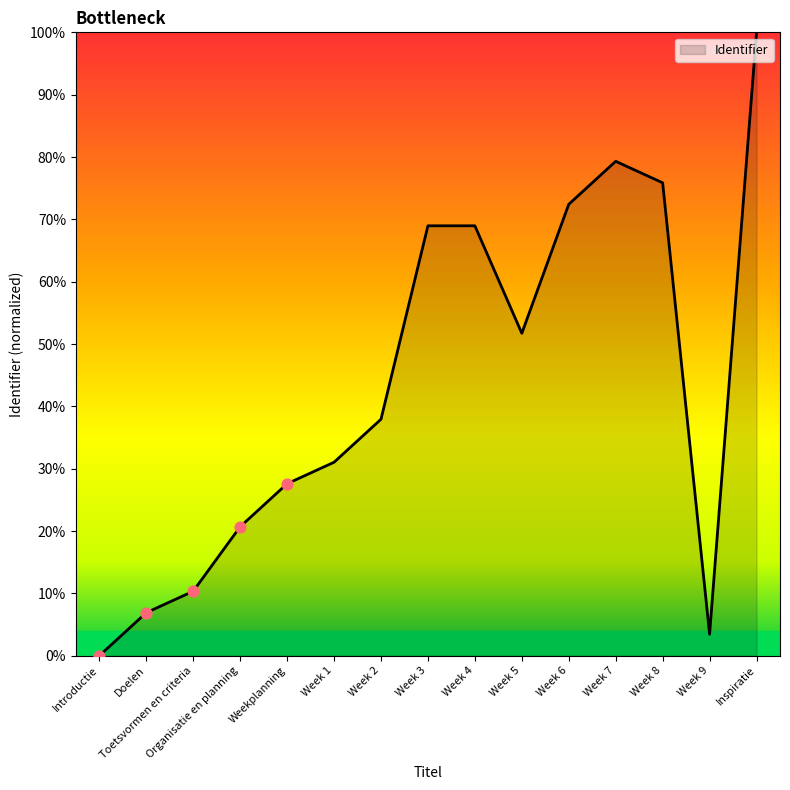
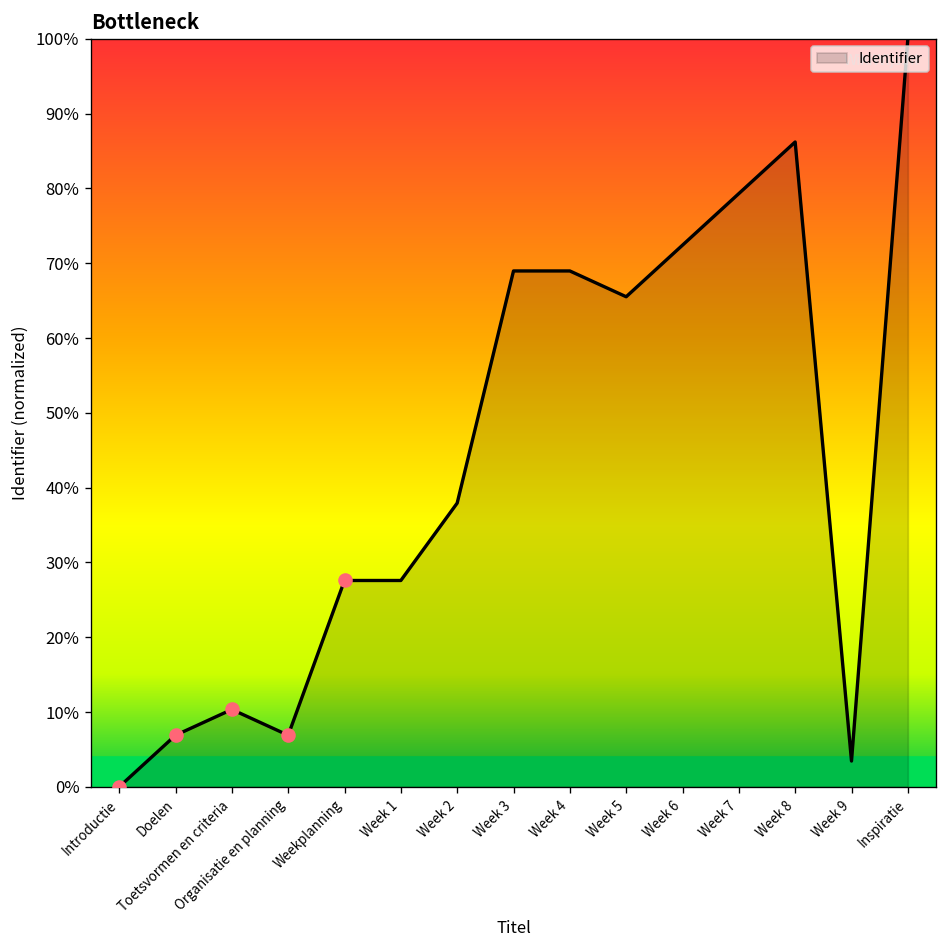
Identifier, Organisatie en planning: 21% -> 7%
Identifier, Week 1: 31% -> 28%
Identifier, Week 5: 52% -> 66%
Identifier, Week 8: 76% -> 86%
